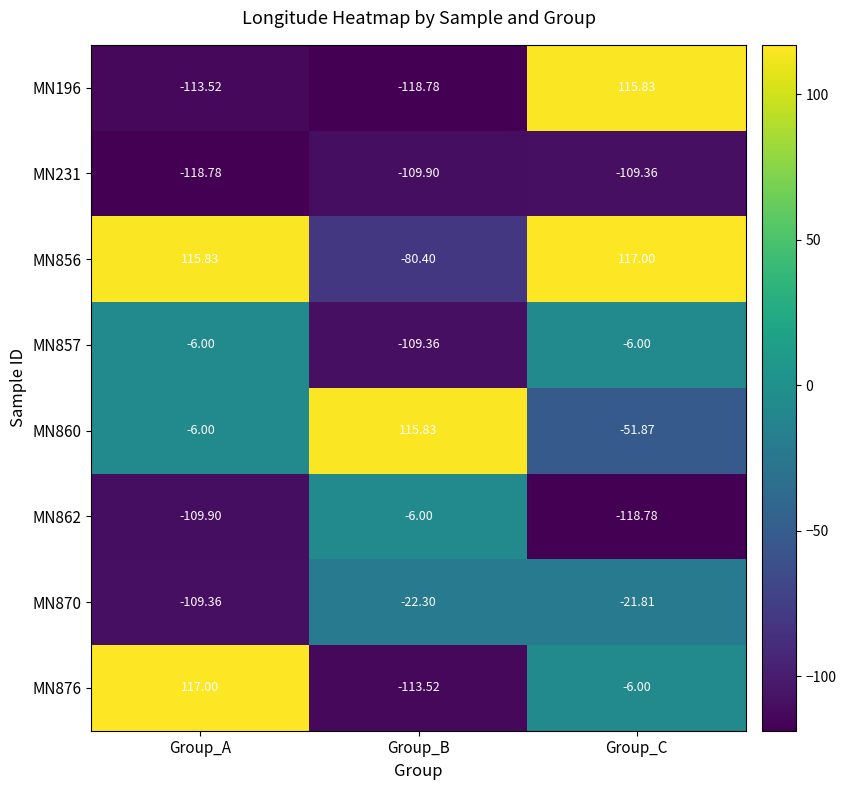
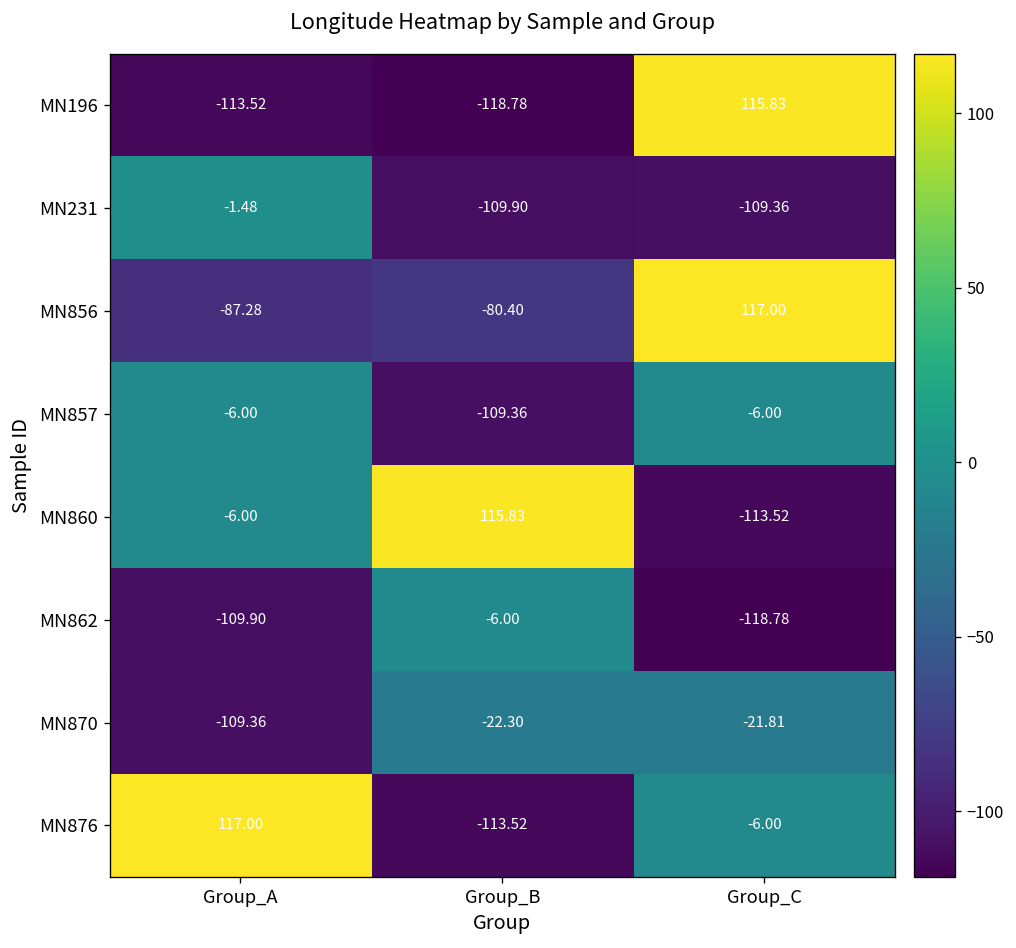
MN231, Group_A: -118.78 -> -1.48
MN856, Group_A: 115.83 -> -87.28
MN860, Group_C: -51.87 -> -113.52
